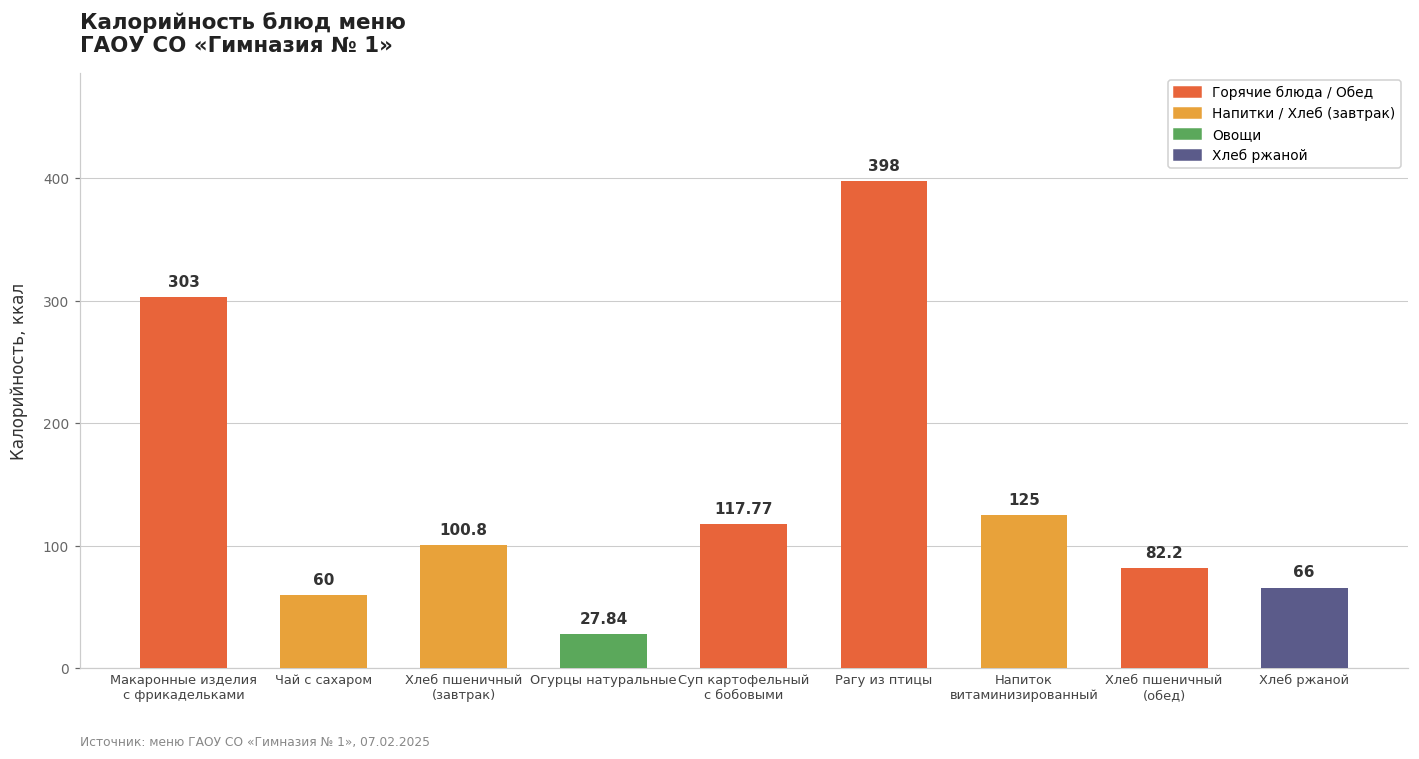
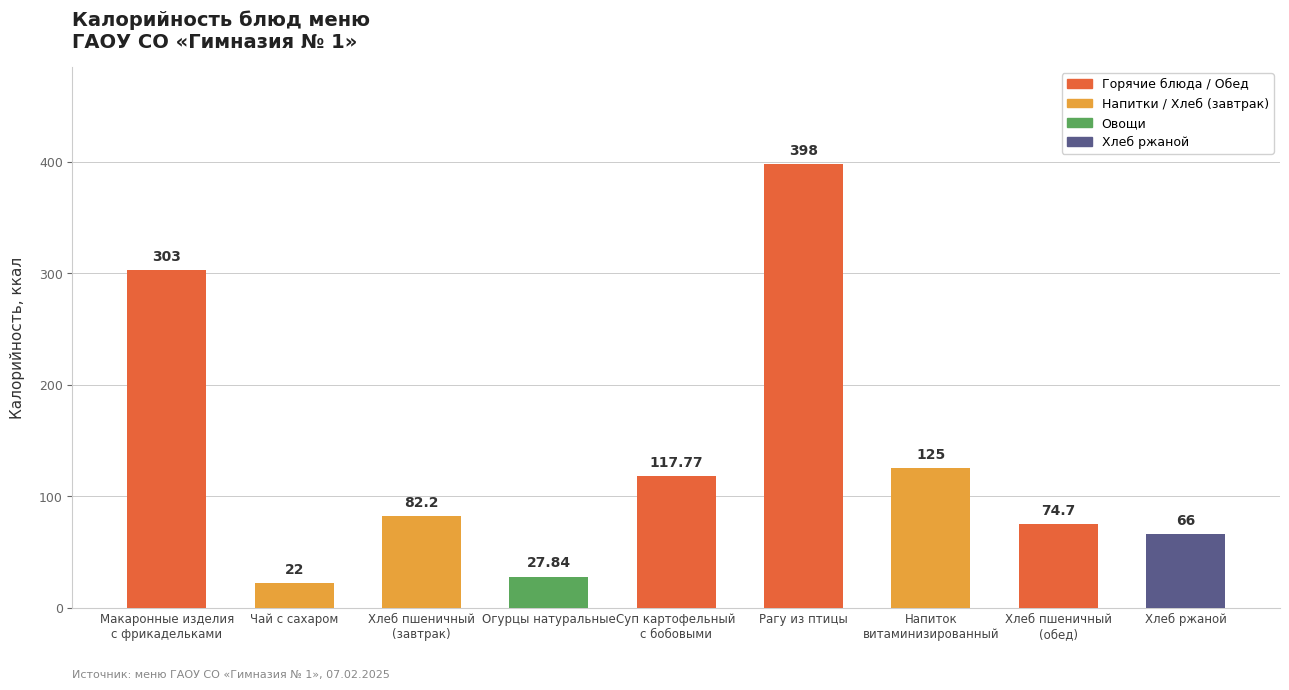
Чай с сахаром: 60 -> 22
Хлеб пшеничный (завтрак): 100.8 -> 82.2
Хлеб пшеничный (обед): 82.2 -> 74.7
